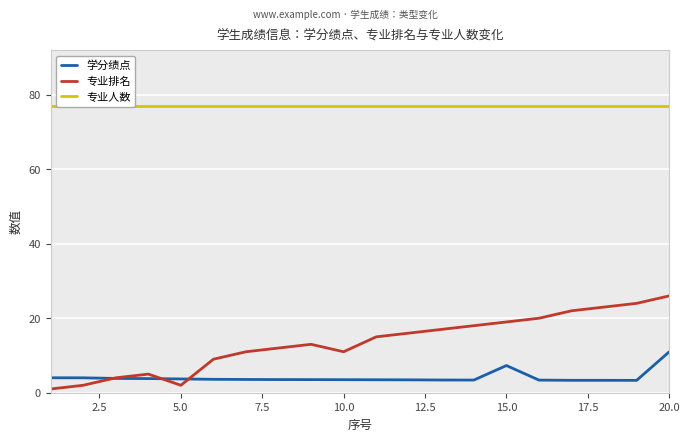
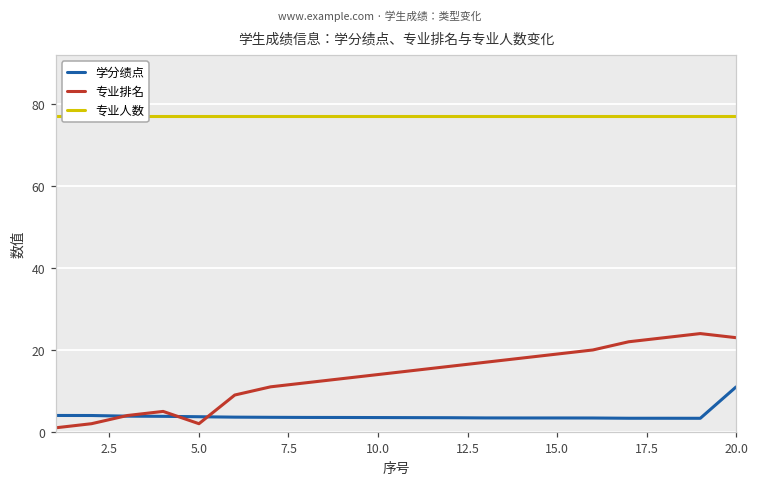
专业排名, 10.0: 11 -> 14
学分绩点, 15.0: 7 -> 3
专业排名, 20.0: 26 -> 23
